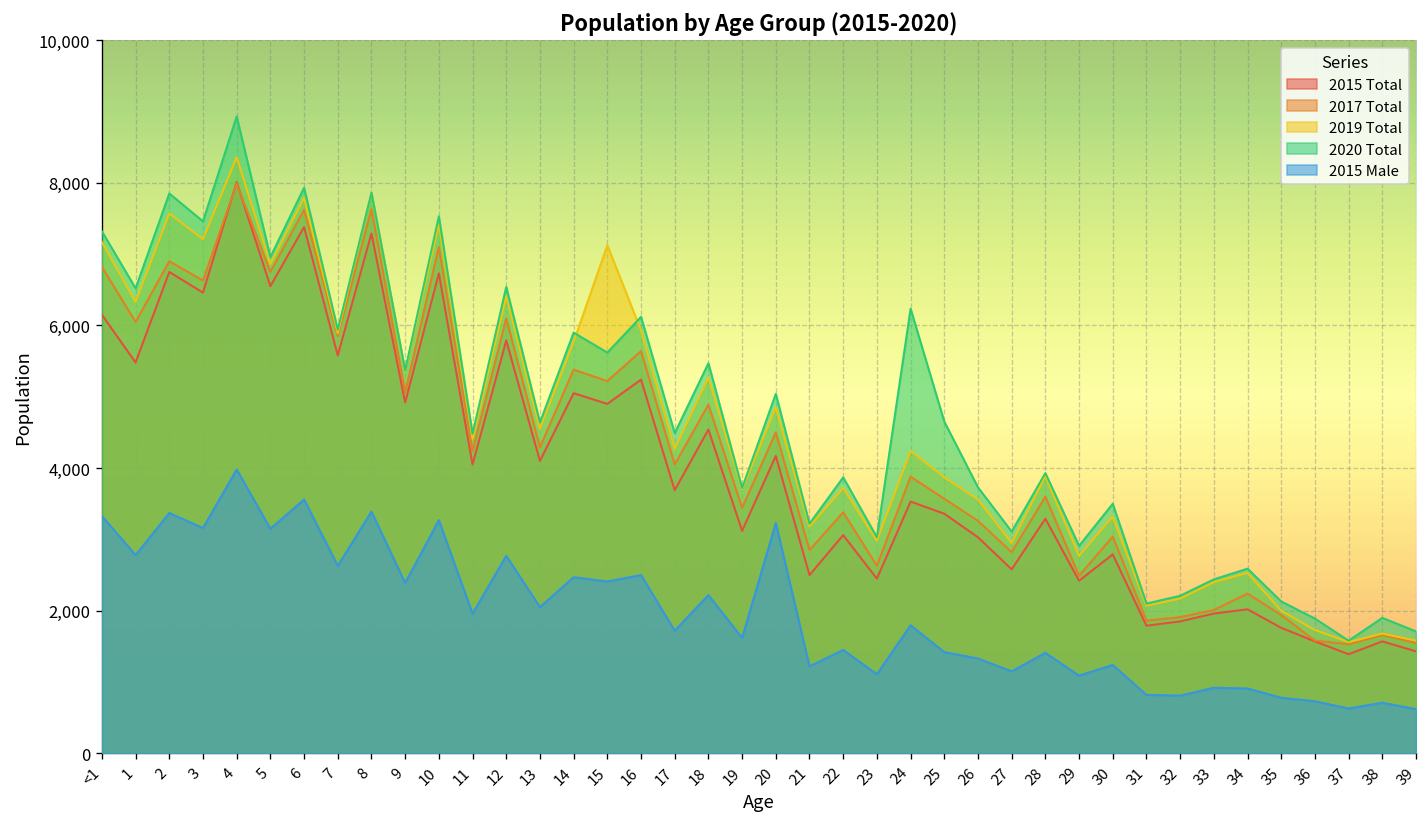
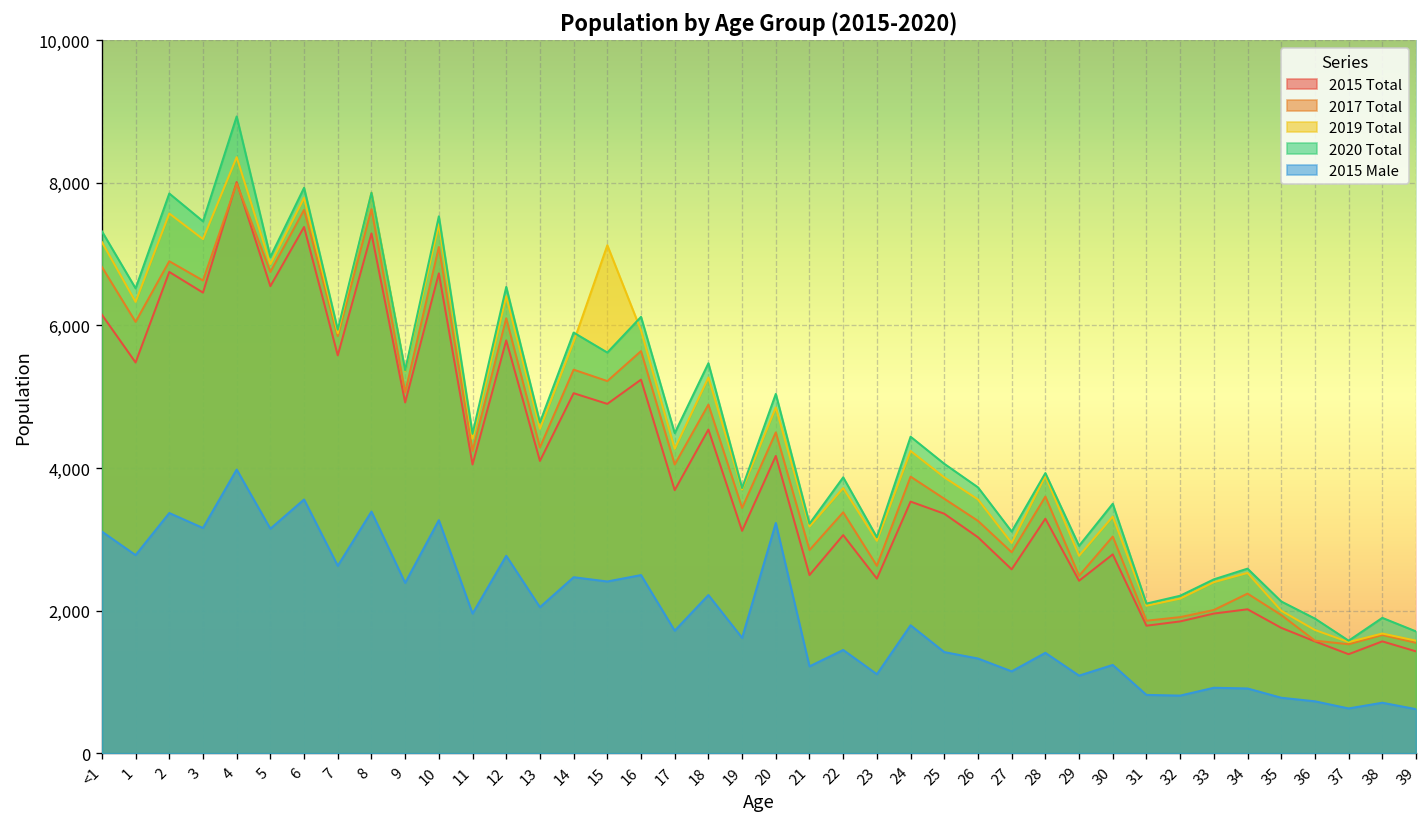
2015 Male, <1: 3,300 -> 3,100
2020 Total, 24: 6,200 -> 4,400
2020 Total, 25: 4,700 -> 4,100
